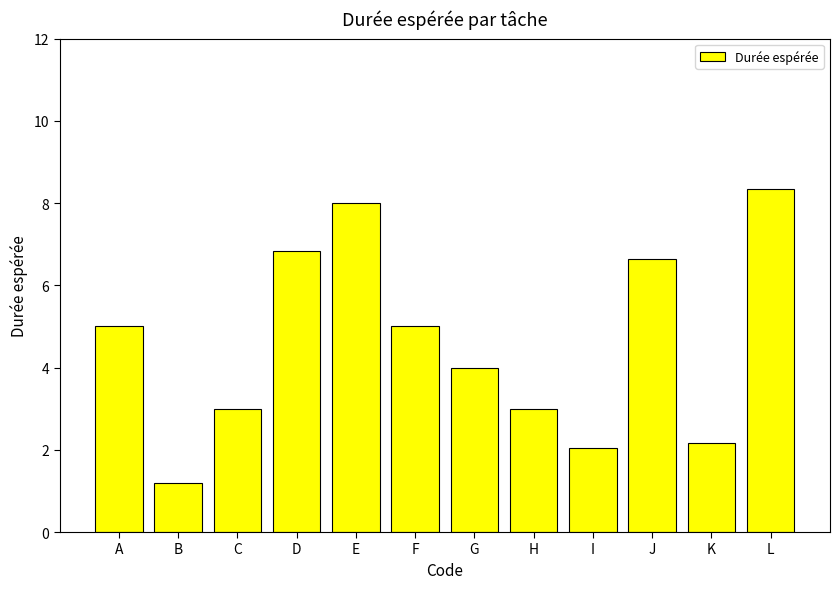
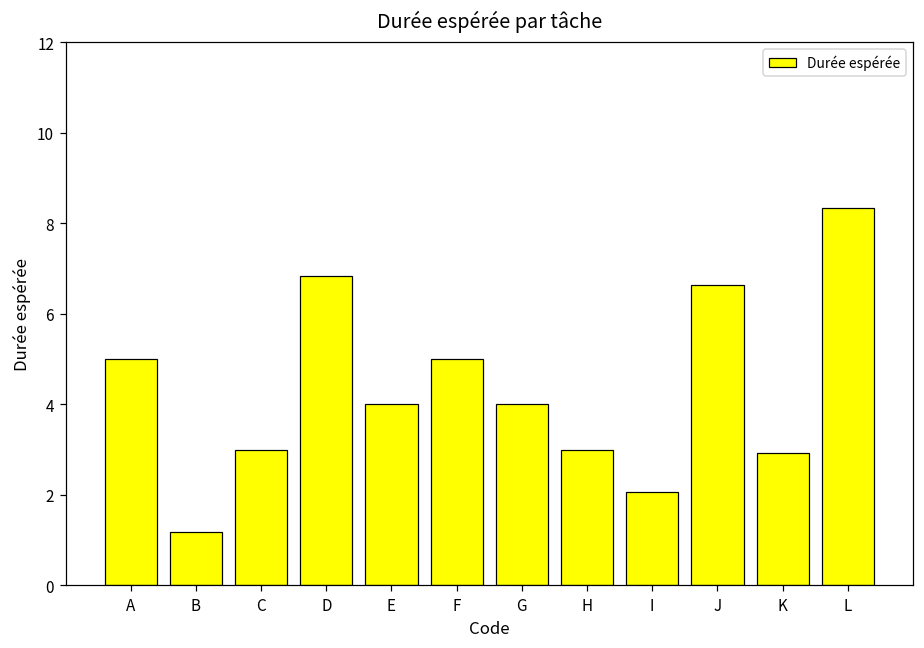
E: 8 -> 4
K: 2.2 -> 2.9
